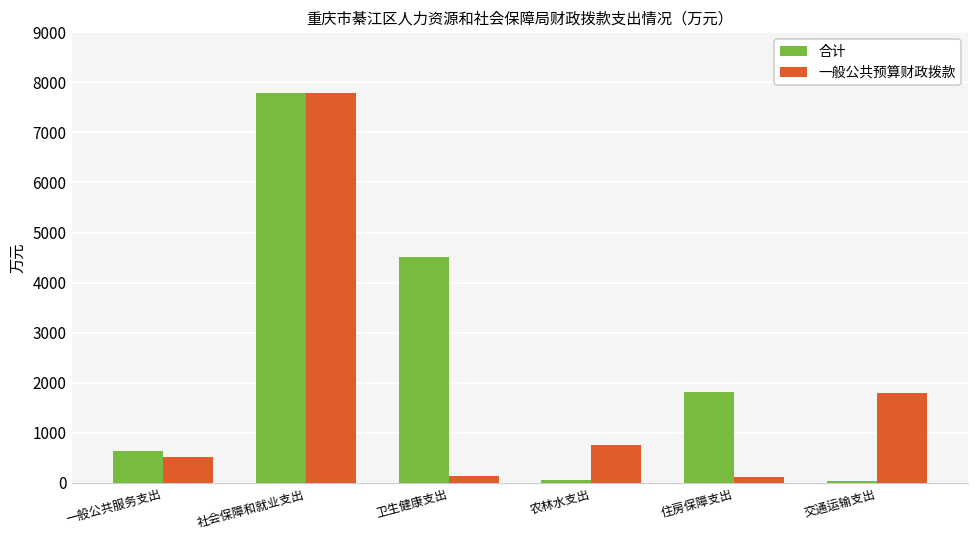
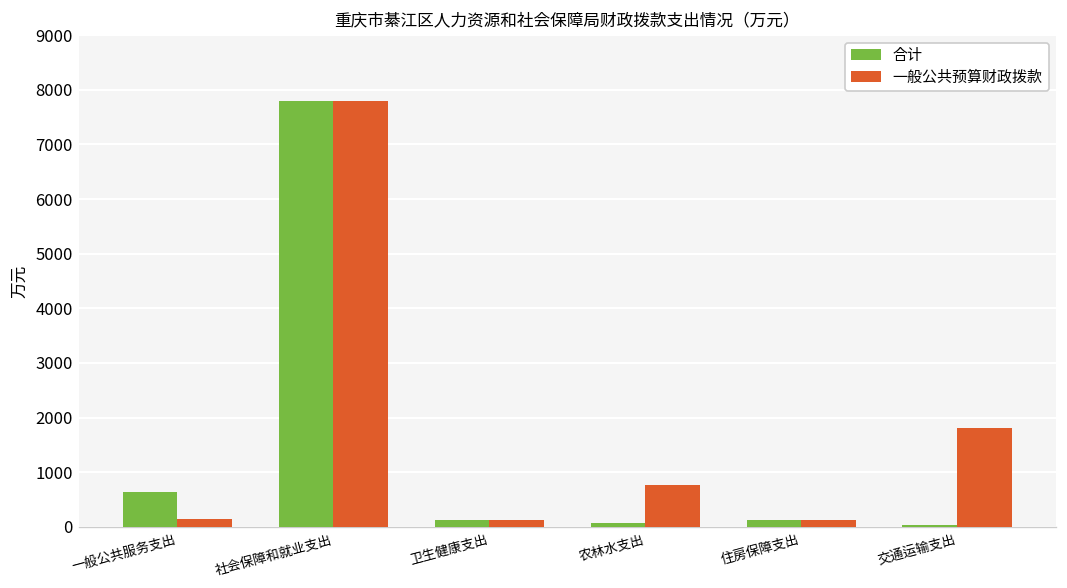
一般公共预算财政拨款, 一般公共服务支出: 500 -> 100
合计, 卫生健康支出: 4500 -> 100
合计, 住房保障支出: 1800 -> 100
